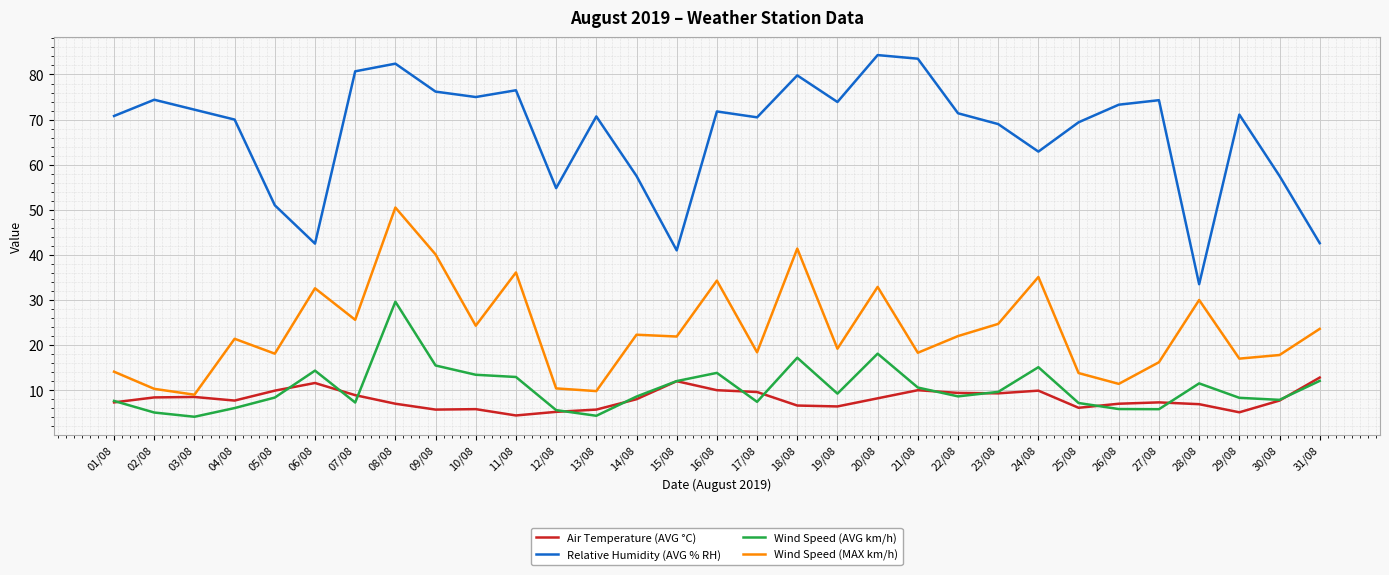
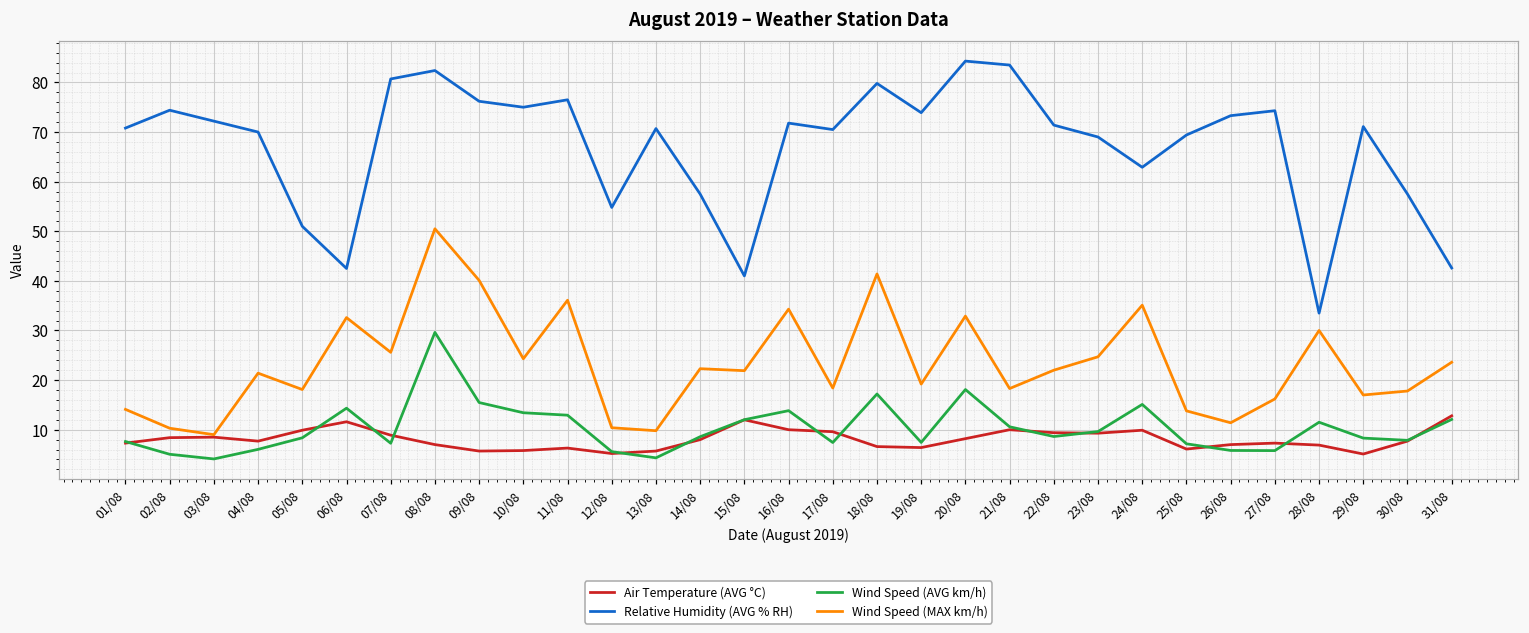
Air Temperature (AVG °C), 11/08: 4 -> 6
Wind Speed (AVG km/h), 19/08: 9 -> 7
